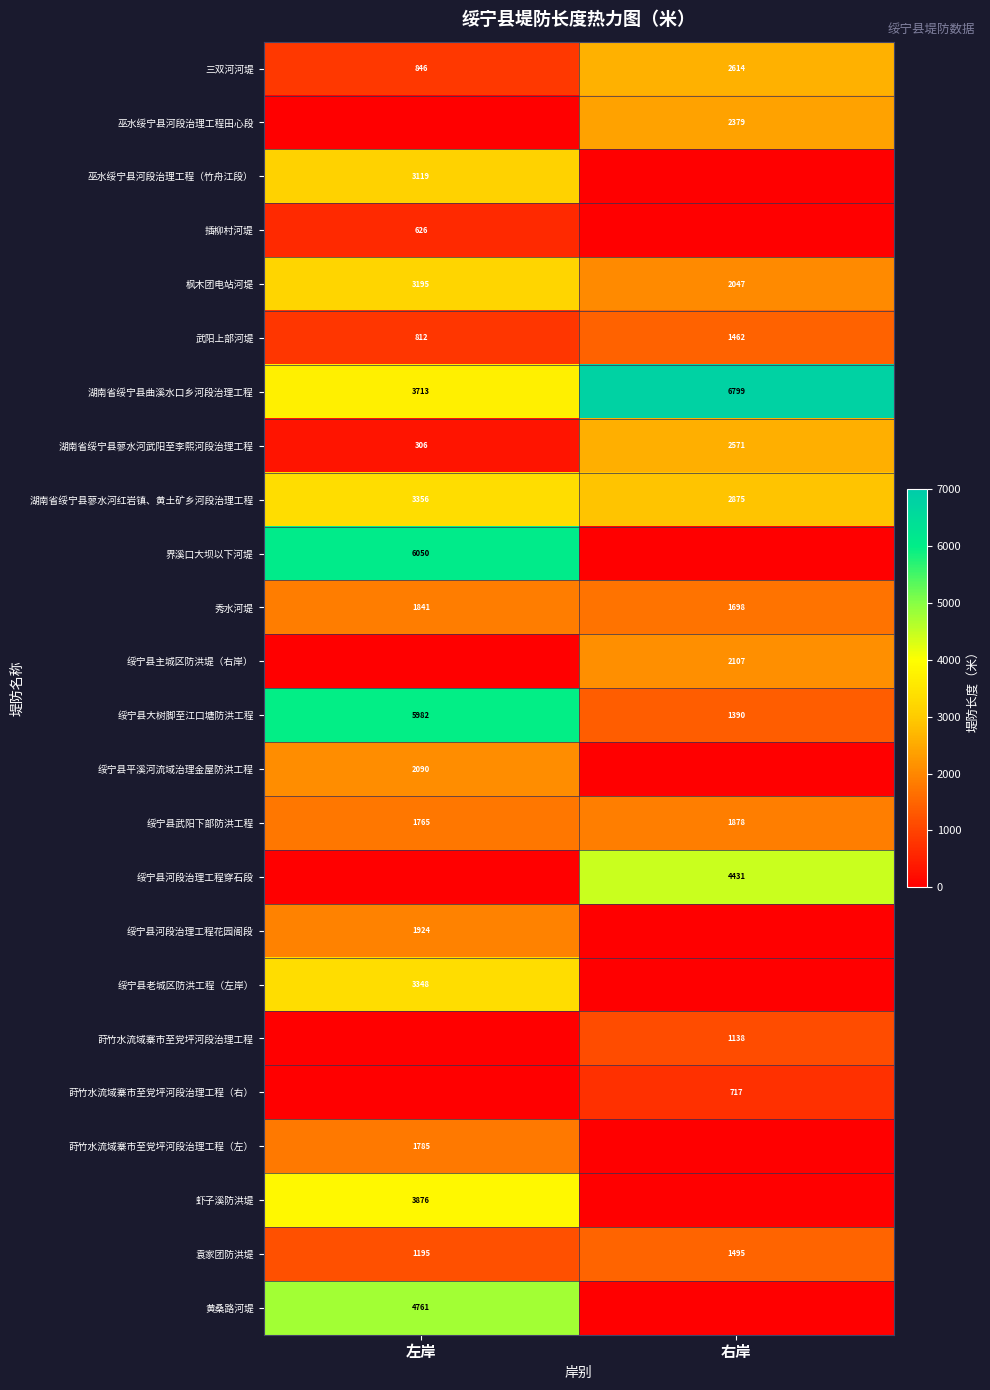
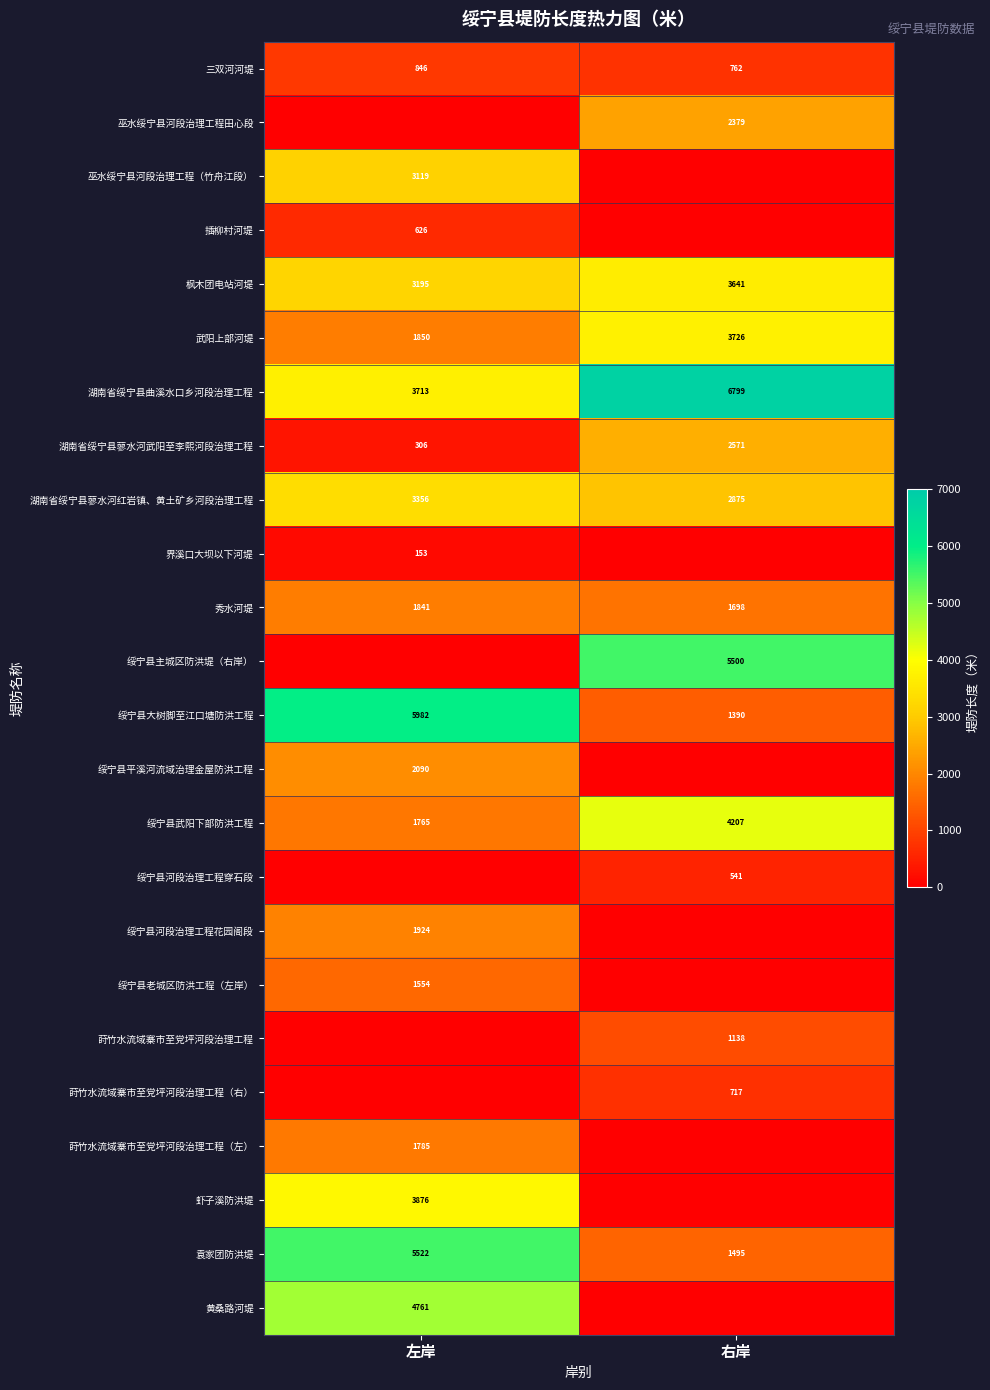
三双河河堤, 右岸: 2614 -> 762
枫木团电站河堤, 右岸: 2047 -> 3641
武阳上部河堤, 左岸: 812 -> 1850
武阳上部河堤, 右岸: 1462 -> 3726
界溪口大坝以下河堤, 左岸: 6050 -> 153
绥宁县主城区防洪堤（右岸）, 右岸: 2107 -> 5500
绥宁县武阳下部防洪工程, 右岸: 1878 -> 4207
绥宁县河段治理工程穿石段, 右岸: 4431 -> 541
绥宁县老城区防洪工程（左岸）, 左岸: 3348 -> 1554
袁家团防洪堤, 左岸: 1195 -> 5522
